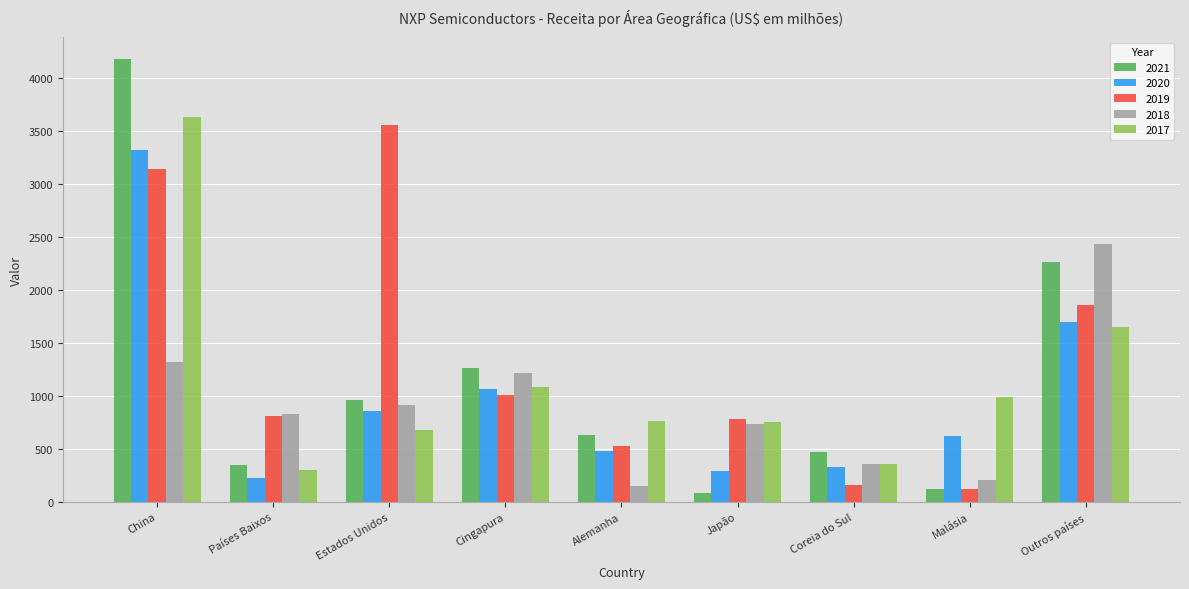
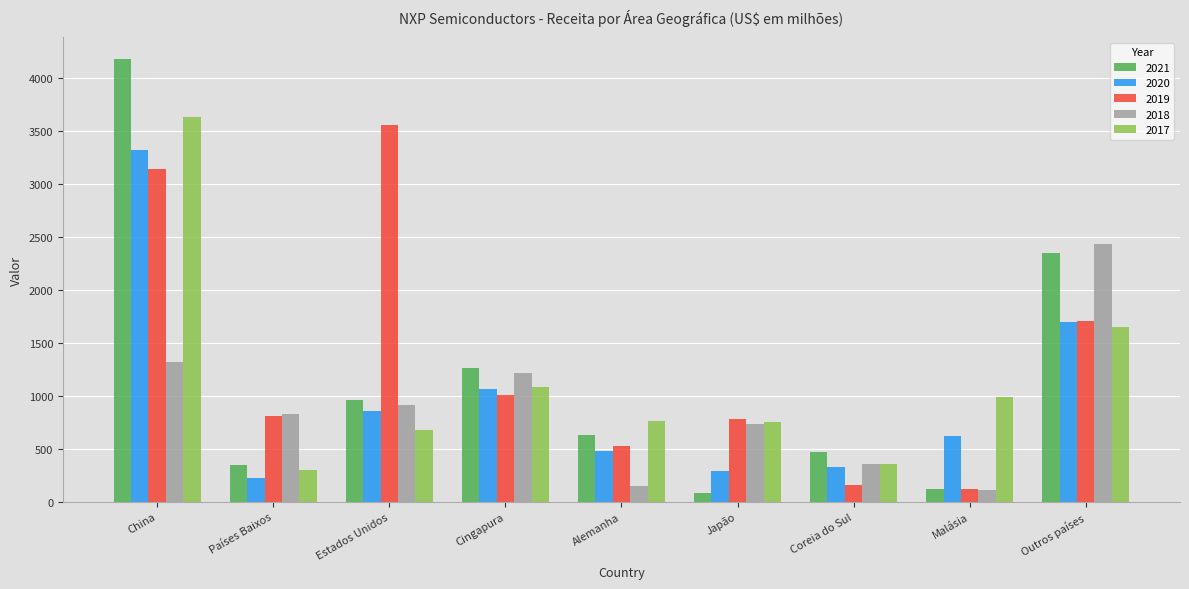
2018, Malásia: 210 -> 110
2021, Outros países: 2270 -> 2350
2019, Outros países: 1860 -> 1700
